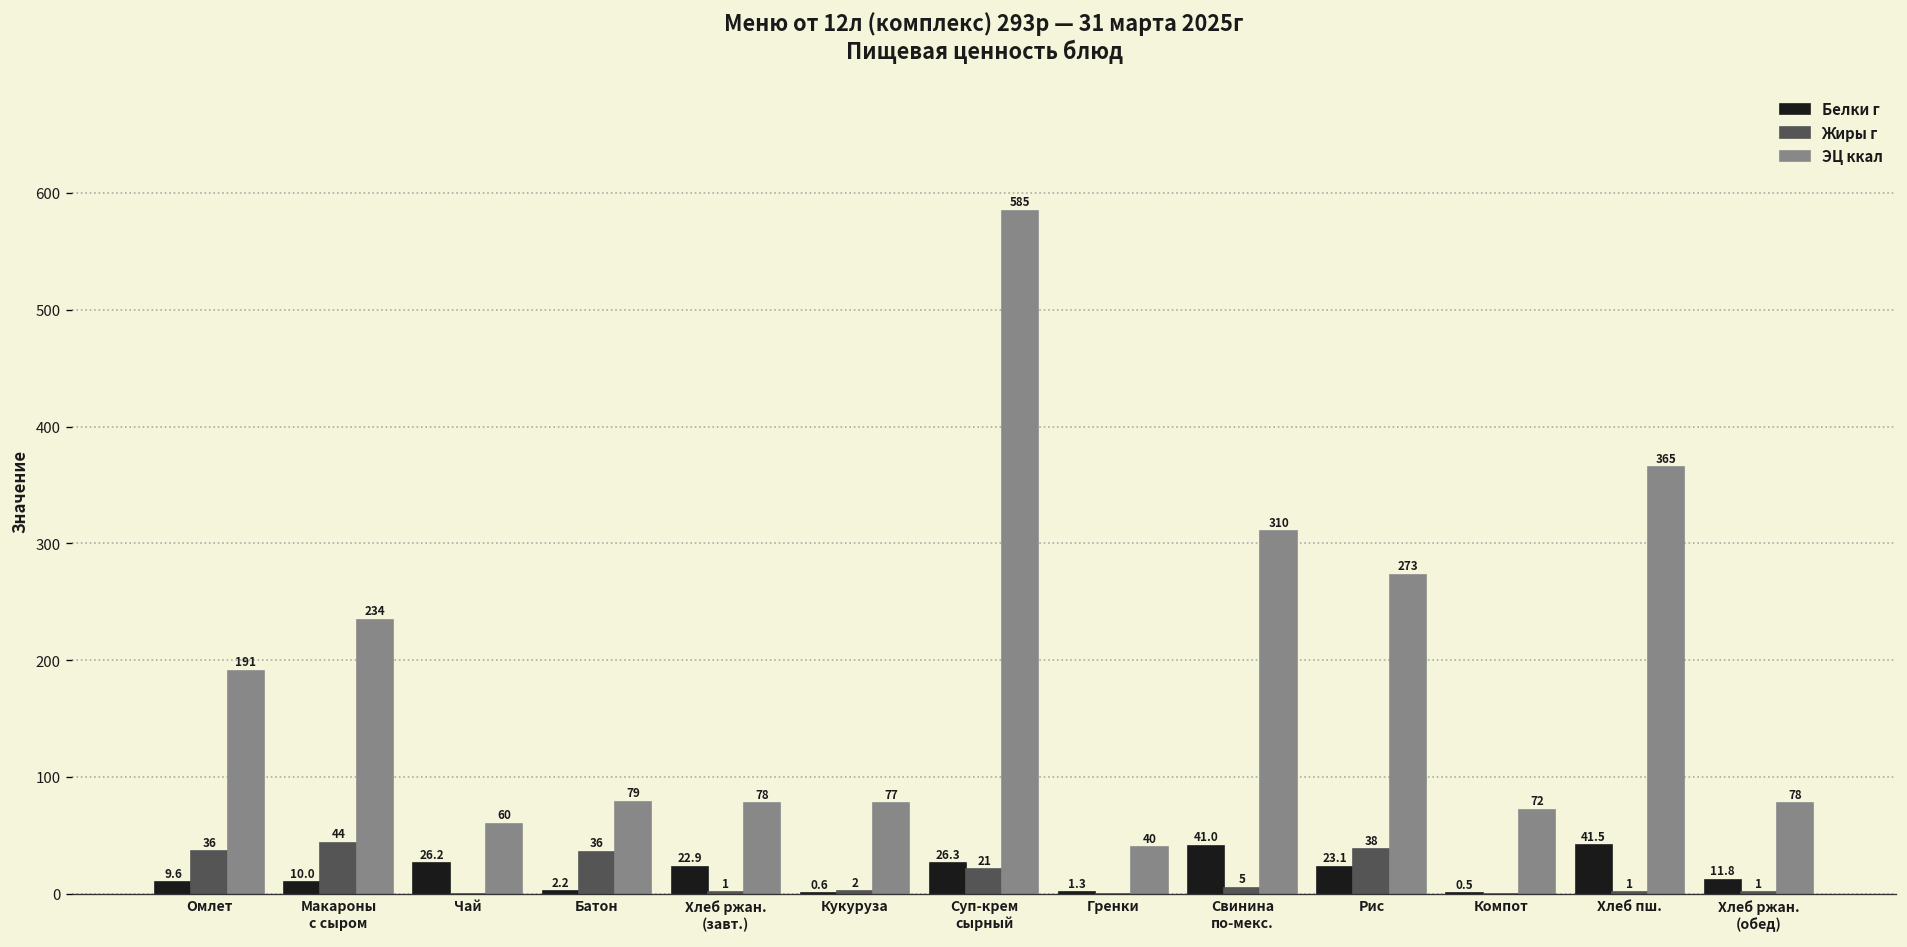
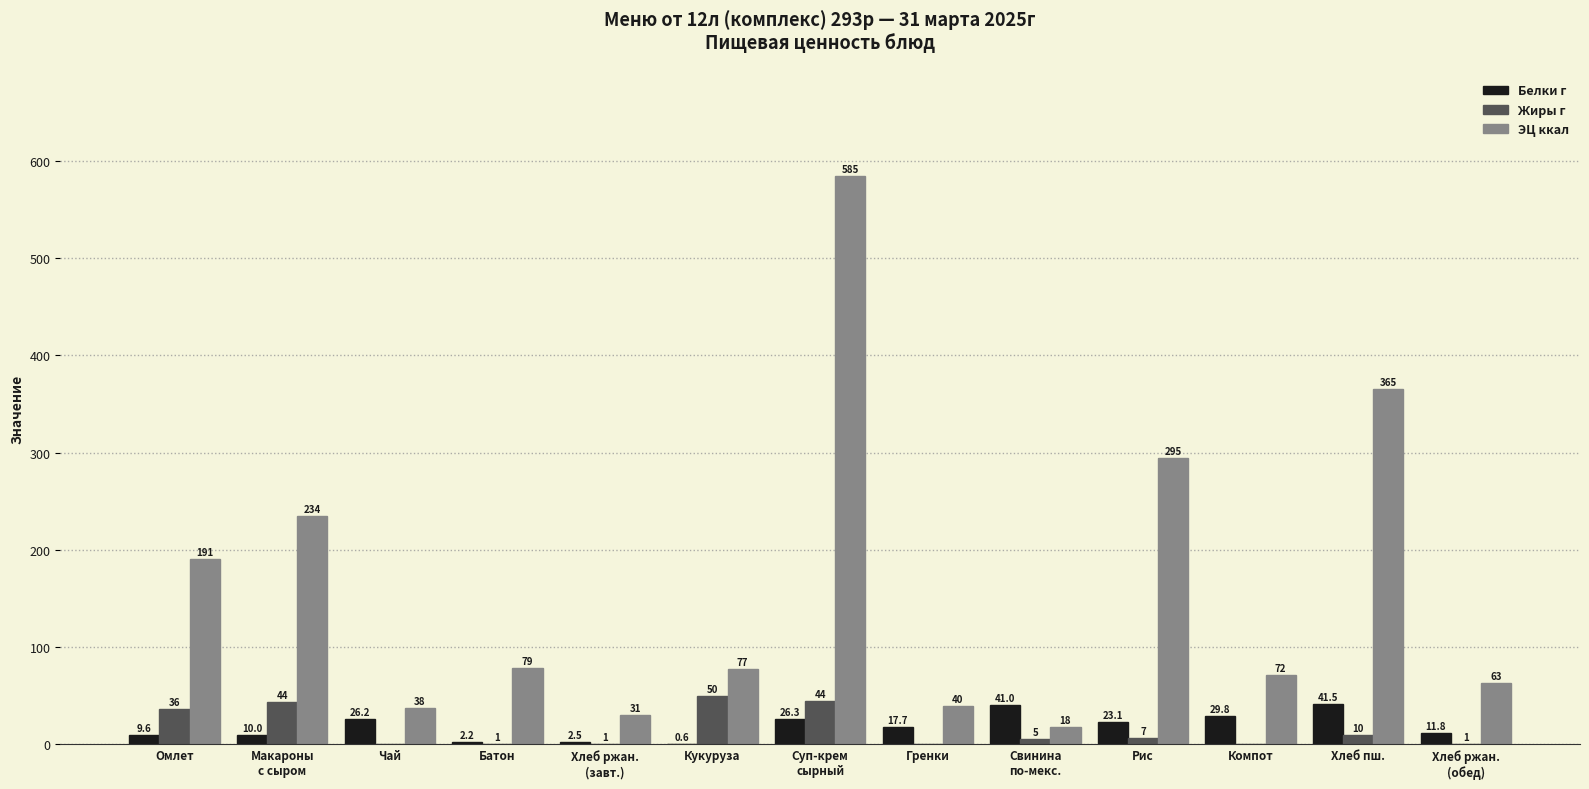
ЭЦ ккал, Чай: 60 -> 38
Жиры г, Батон: 36 -> 1
Белки г, Хлеб ржан. (завт.): 22.9 -> 2.5
ЭЦ ккал, Хлеб ржан. (завт.): 78 -> 31
Жиры г, Кукуруза: 2 -> 50
Жиры г, Суп-крем сырный: 21 -> 44
Белки г, Гренки: 1.3 -> 17.7
ЭЦ ккал, Свинина по-мекс.: 310 -> 18
Жиры г, Рис: 38 -> 7
ЭЦ ккал, Рис: 273 -> 295
Белки г, Компот: 0.5 -> 29.8
Жиры г, Хлеб пш.: 1 -> 10
ЭЦ ккал, Хлеб ржан. (обед): 78 -> 63
